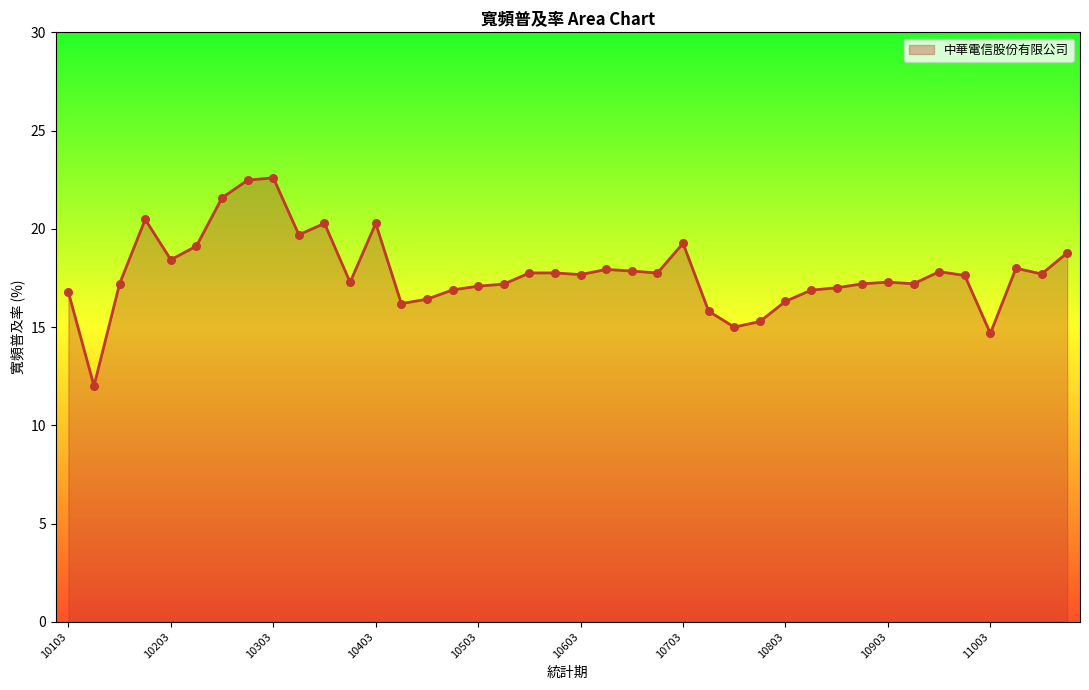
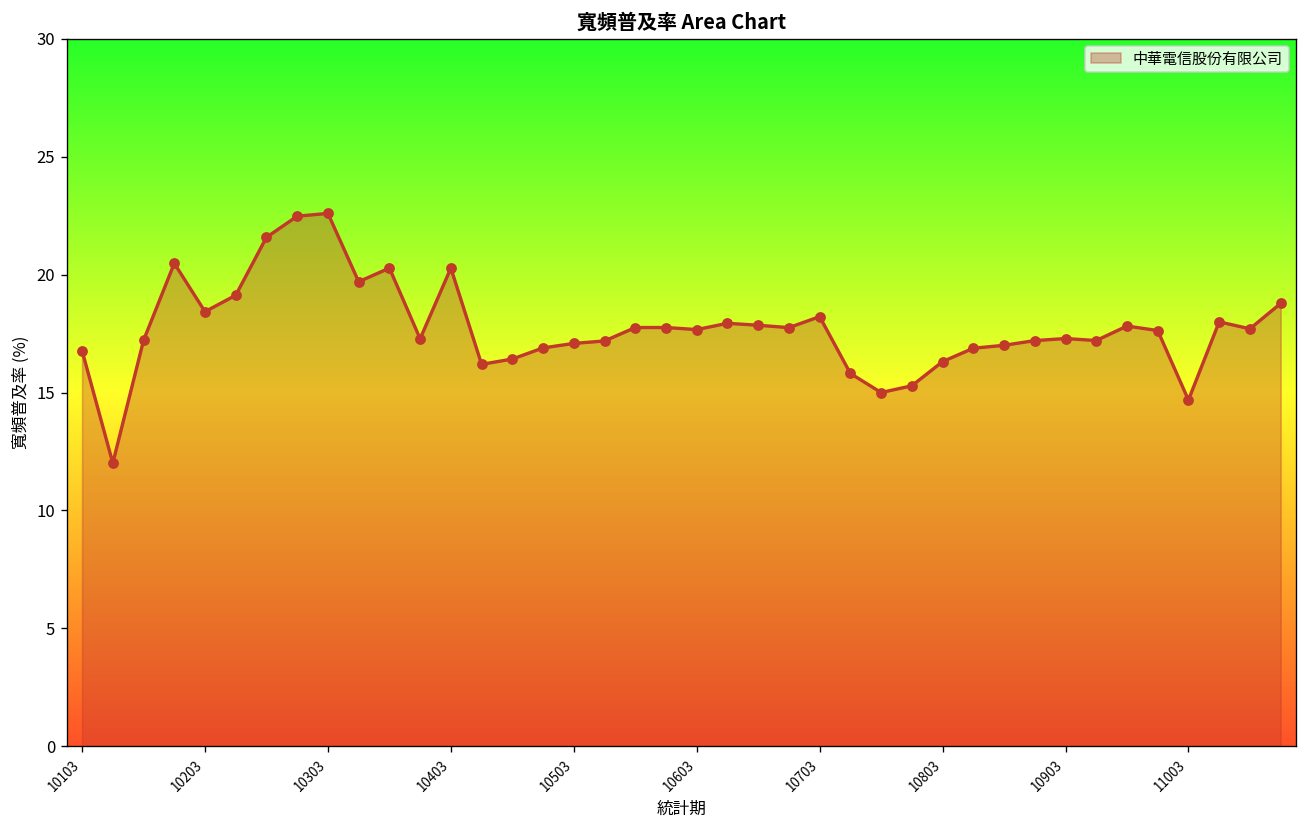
10703: 19.3 -> 18.2
